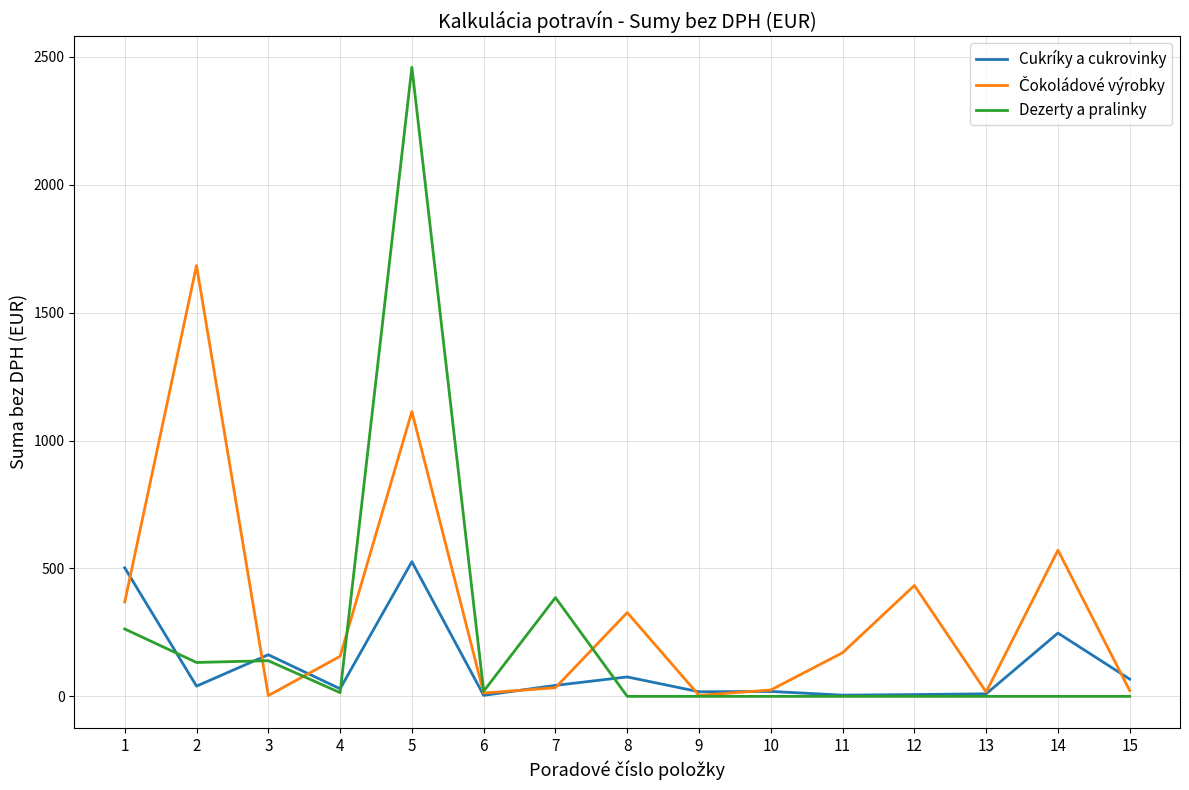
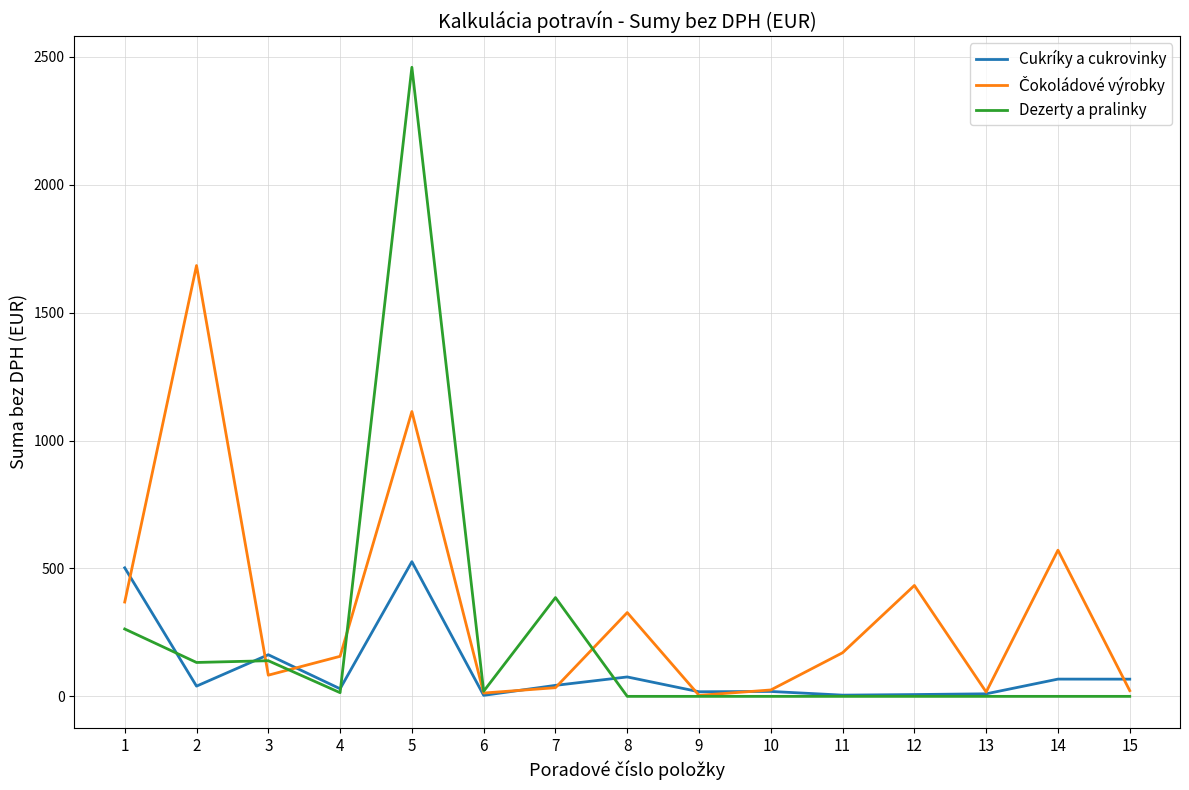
Čokoládové výrobky, 3: 0 -> 80
Cukríky a cukrovinky, 14: 250 -> 70
